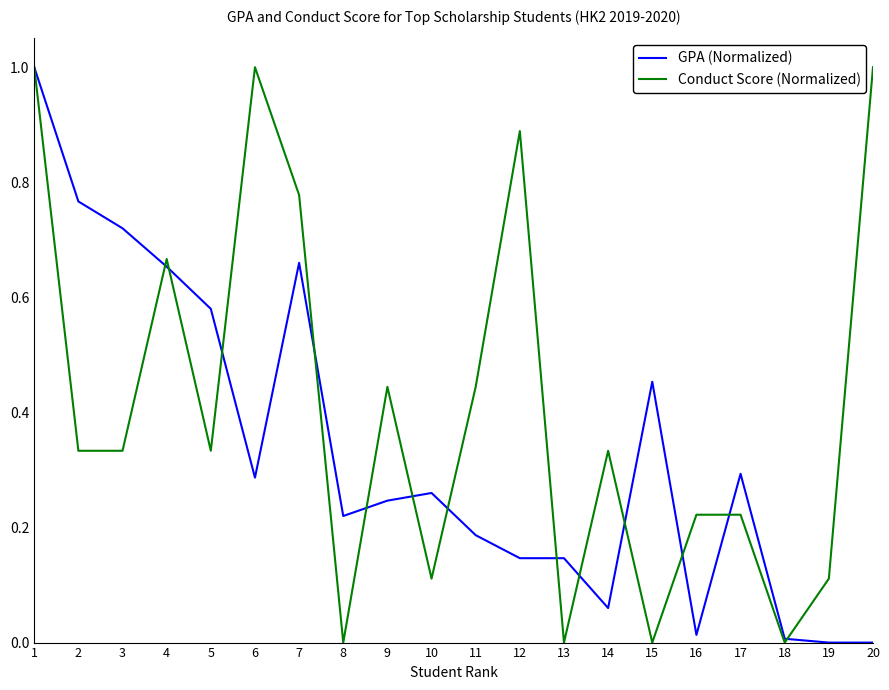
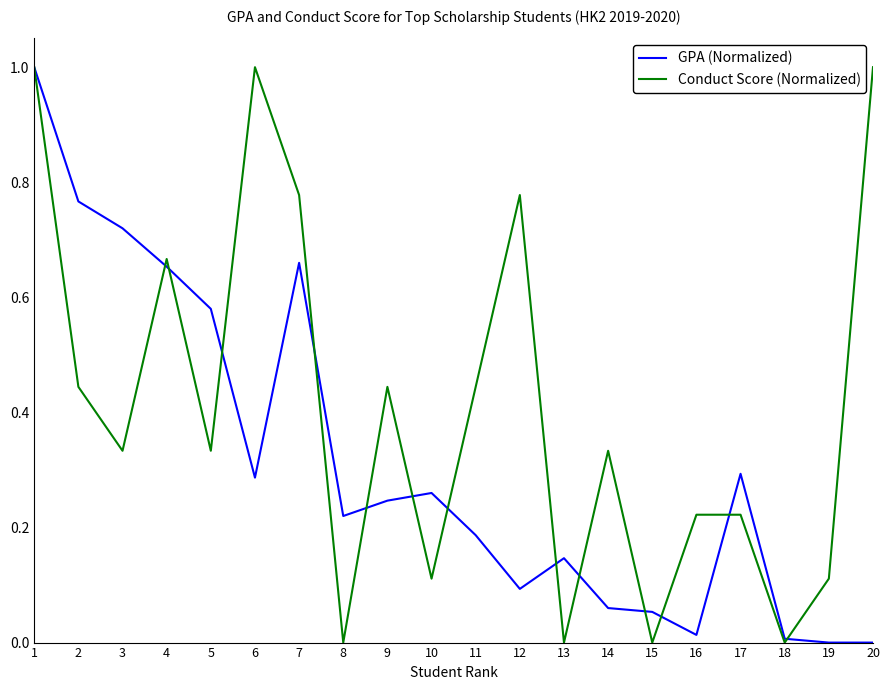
Conduct Score (Normalized), 2: 0.33 -> 0.44
GPA (Normalized), 12: 0.15 -> 0.09
Conduct Score (Normalized), 12: 0.89 -> 0.78
GPA (Normalized), 15: 0.45 -> 0.05
